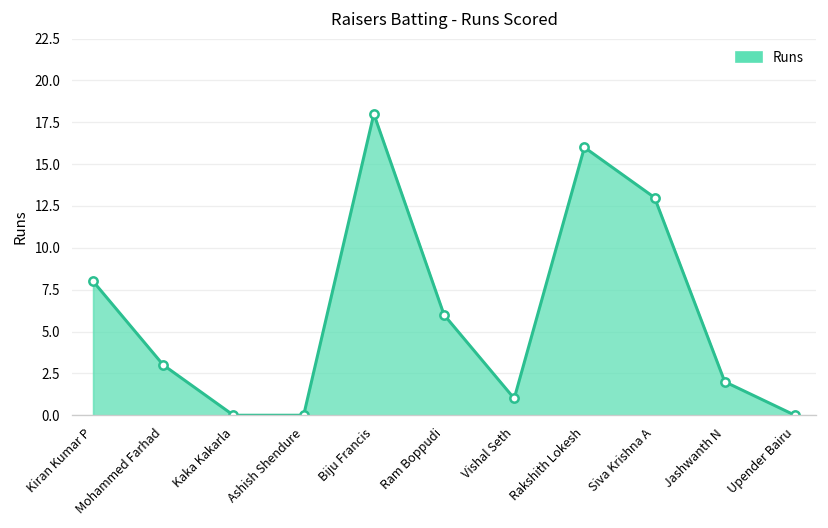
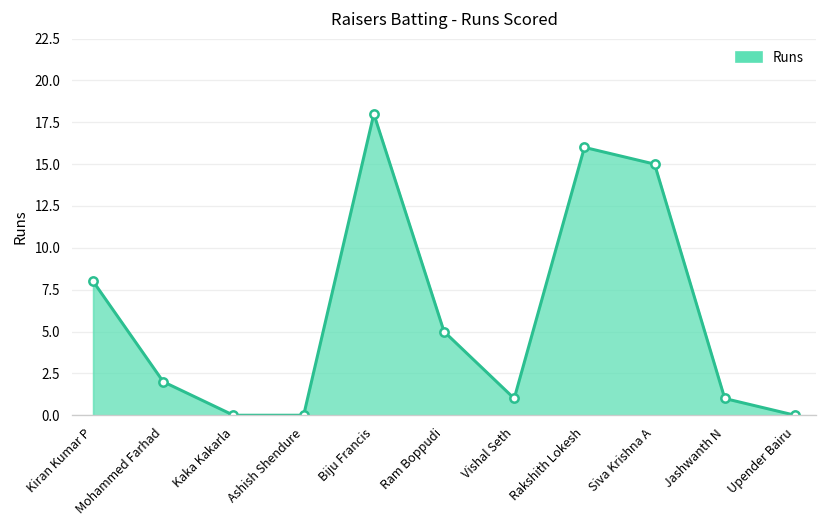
Mohammed Farhad: 3 -> 2
Ram Boppudi: 6 -> 5
Siva Krishna A: 13 -> 15
Jashwanth N: 2 -> 1
